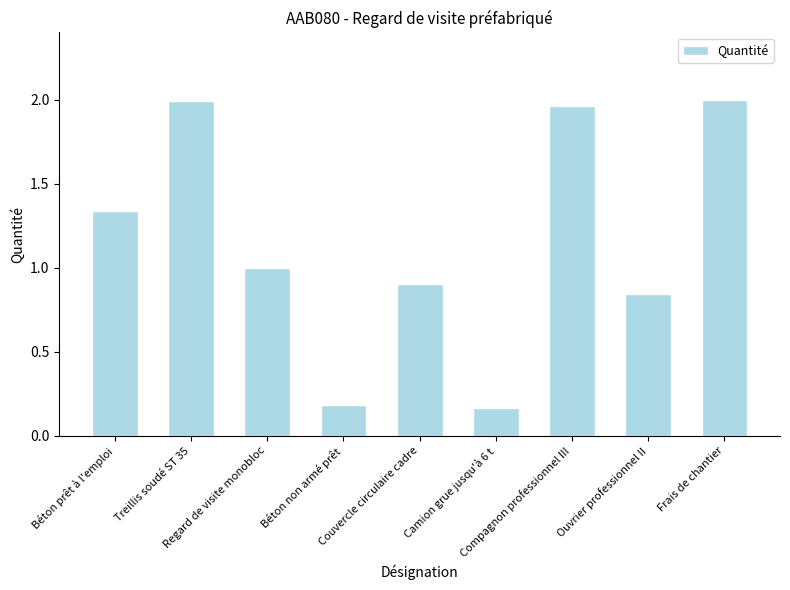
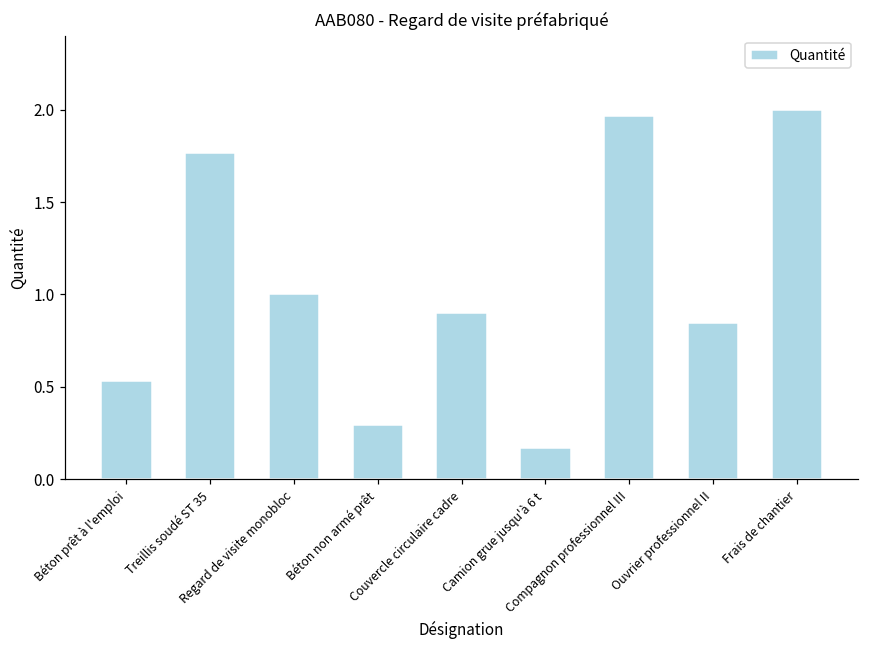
Béton prêt à l'emploi: 1.34 -> 0.53
Treillis soudé ST 35: 1.99 -> 1.77
Béton non armé prêt: 0.19 -> 0.29
